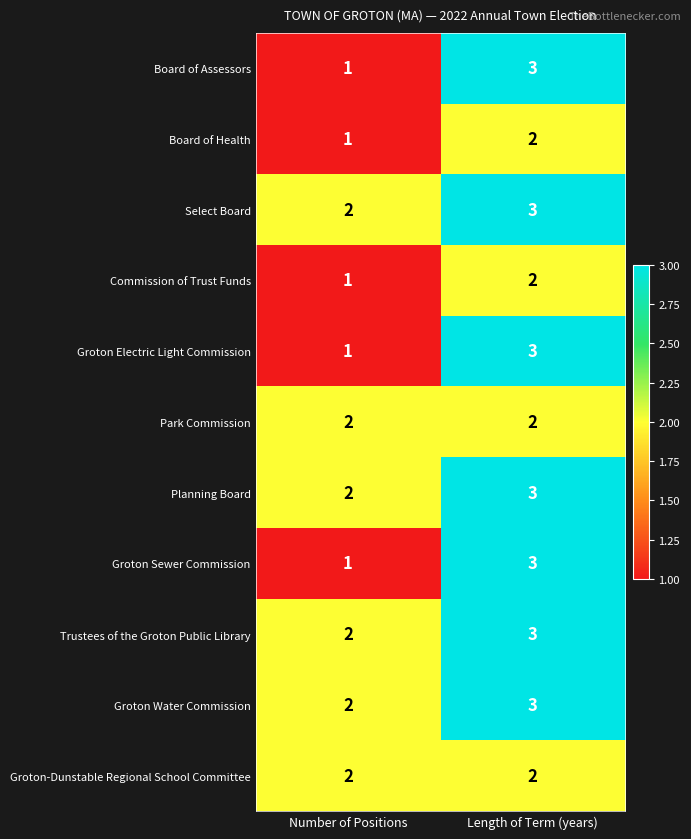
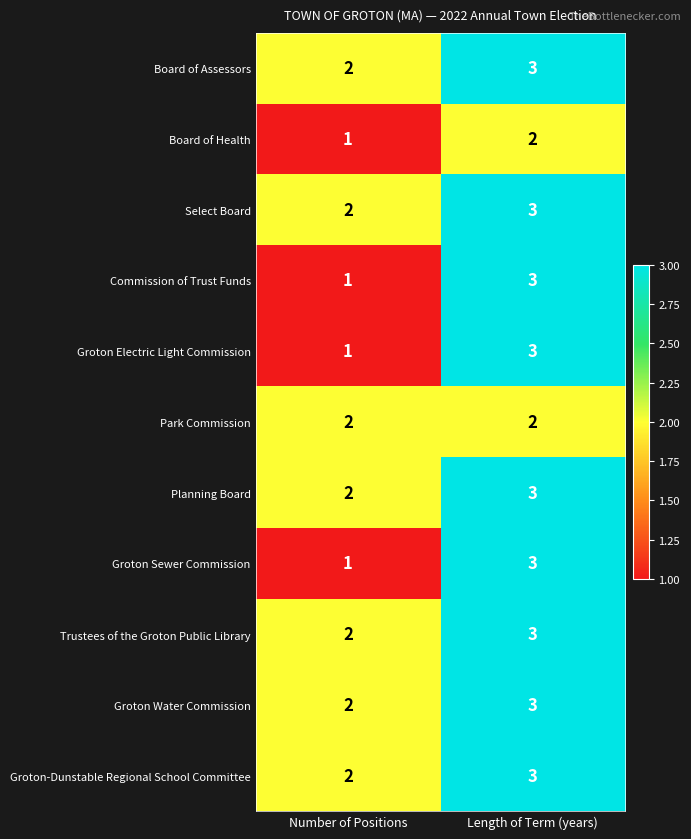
Board of Assessors, Number of Positions: 1 -> 2
Commission of Trust Funds, Length of Term (years): 2 -> 3
Groton-Dunstable Regional School Committee, Length of Term (years): 2 -> 3
